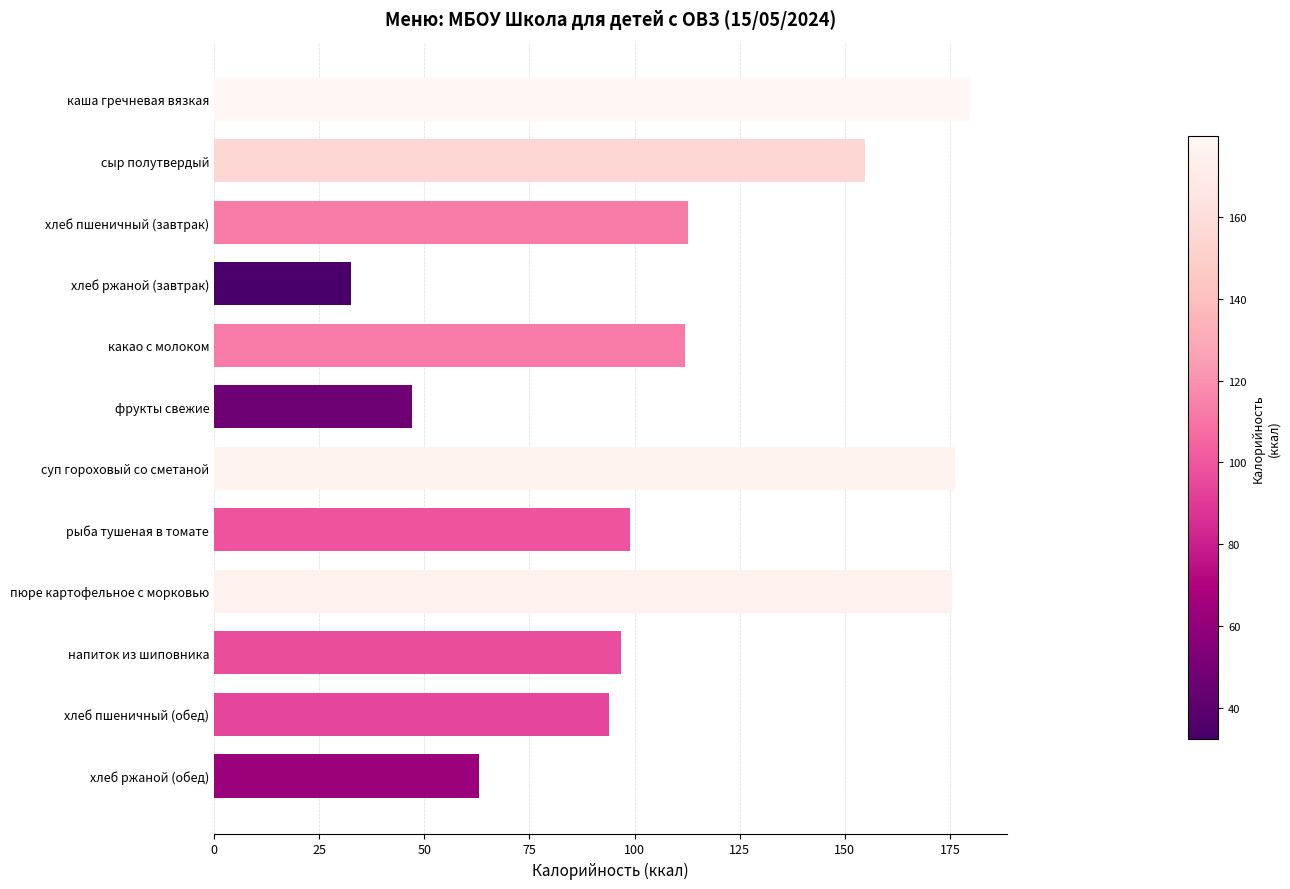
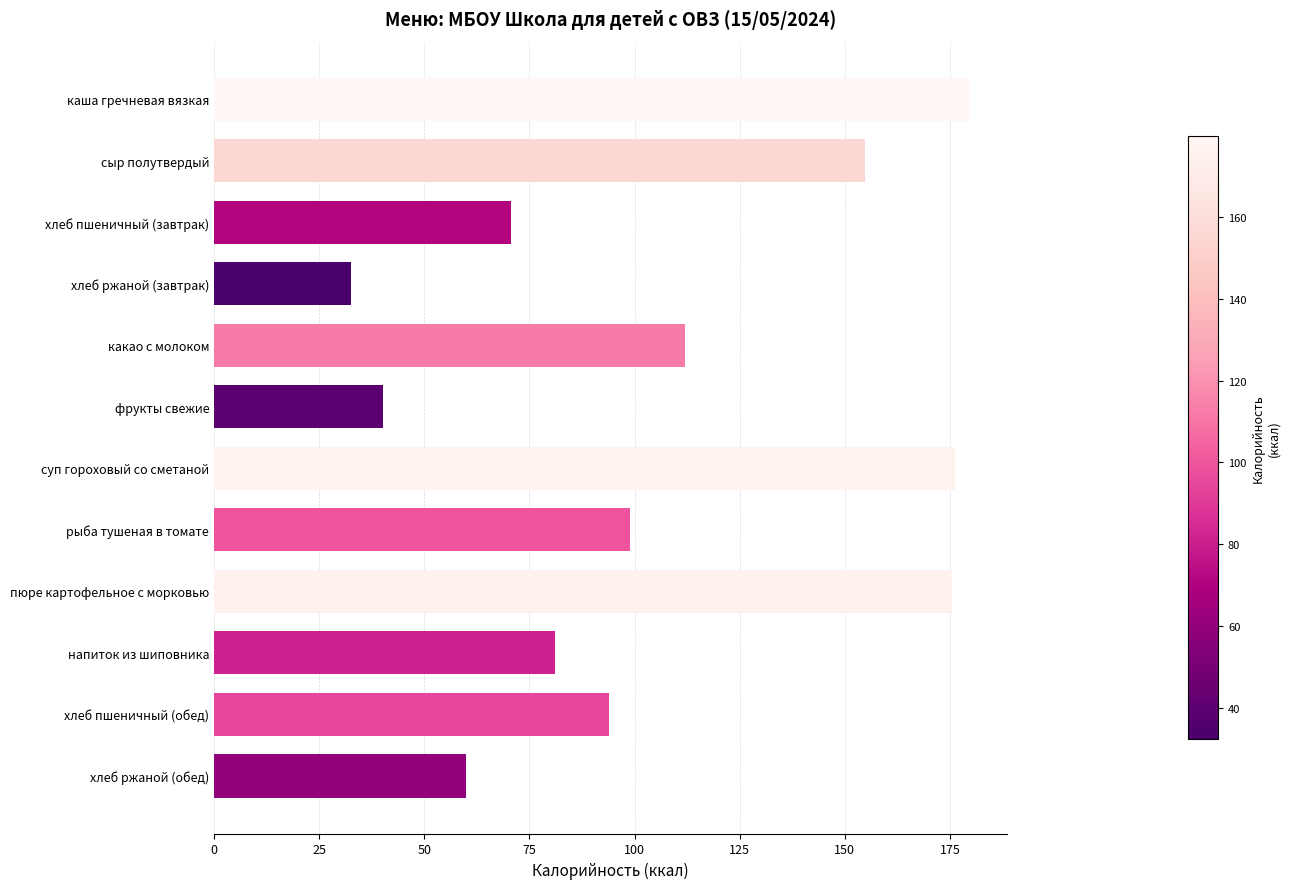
хлеб пшеничный (завтрак): 113 -> 71
фрукты свежие: 47 -> 40
напиток из шиповника: 97 -> 81
хлеб ржаной (обед): 63 -> 60
